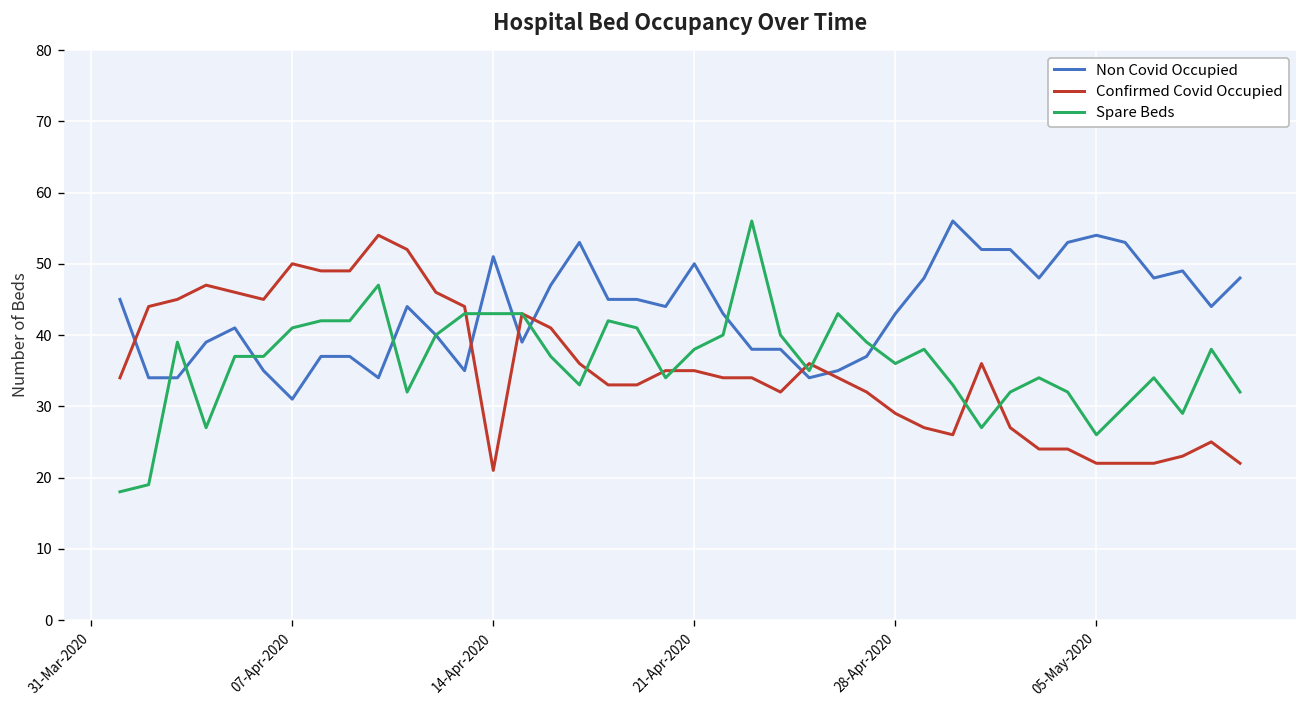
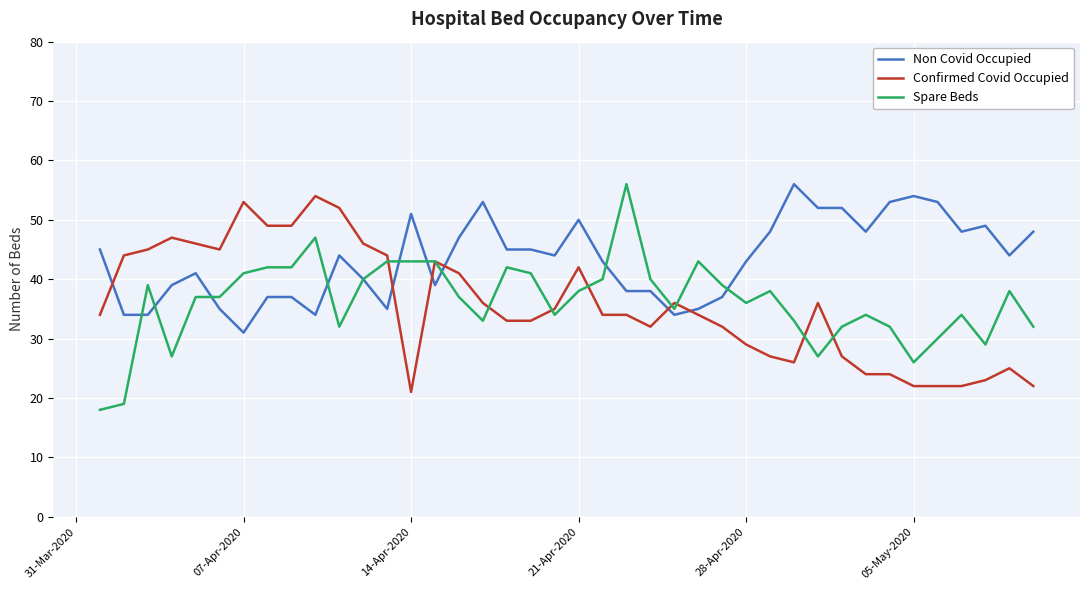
Confirmed Covid Occupied, 07-Apr-2020: 50 -> 53
Confirmed Covid Occupied, 21-Apr-2020: 35 -> 42
